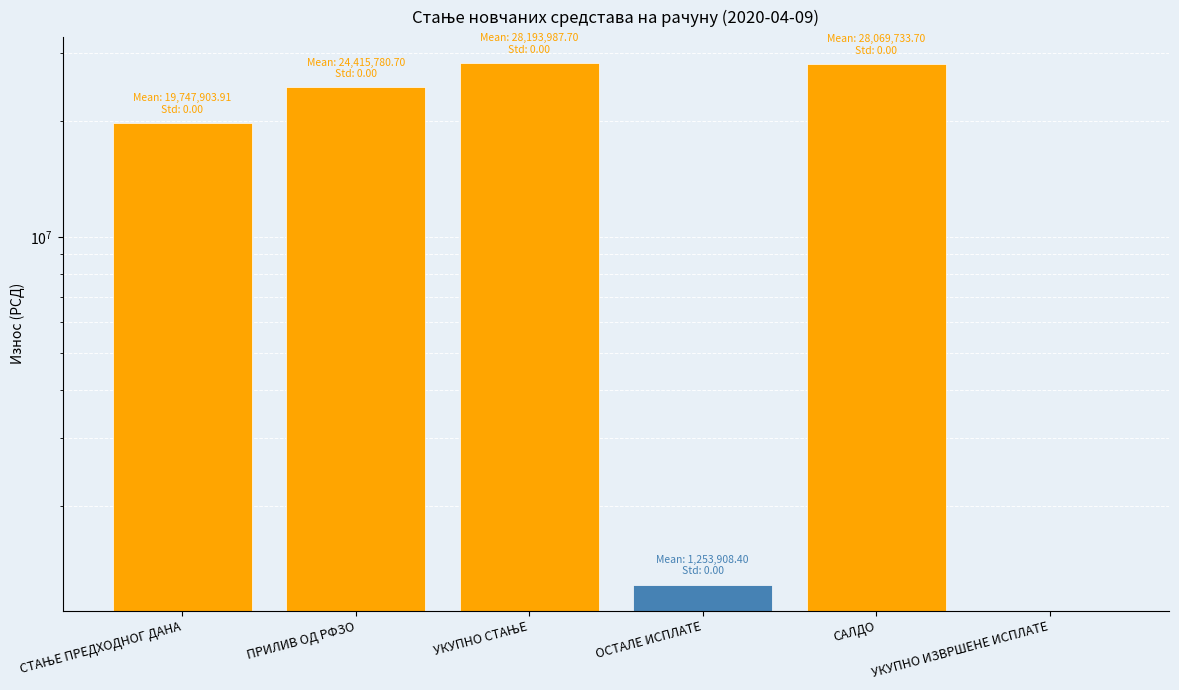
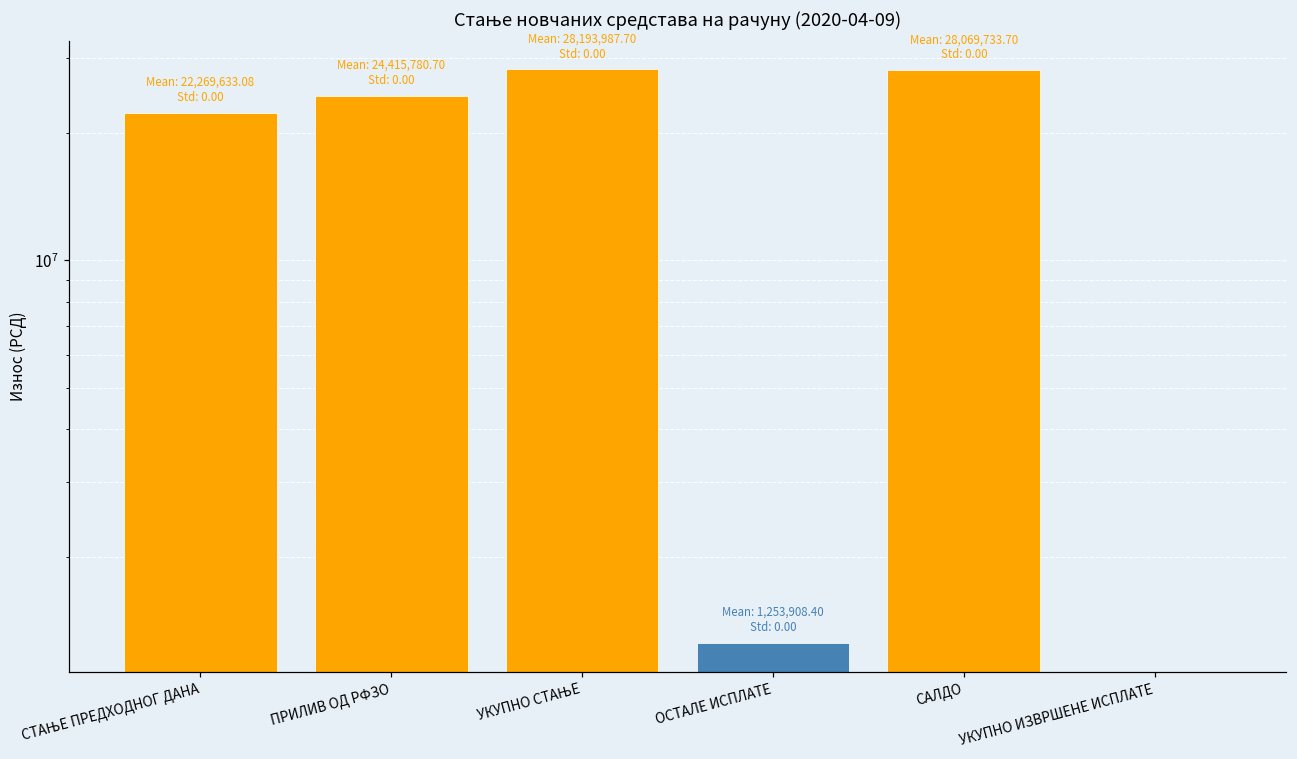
СТАЊЕ ПРЕДХОДНОГ ДАНА: 19,747,903.91 -> 22,269,633.08
